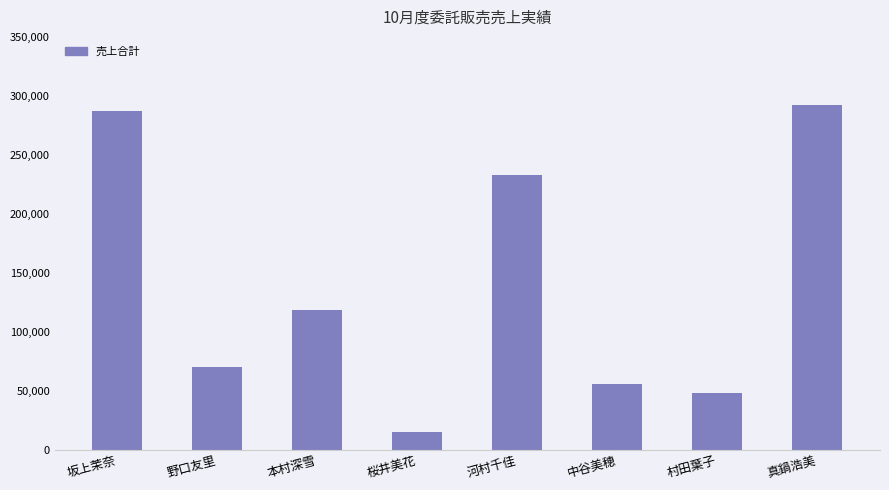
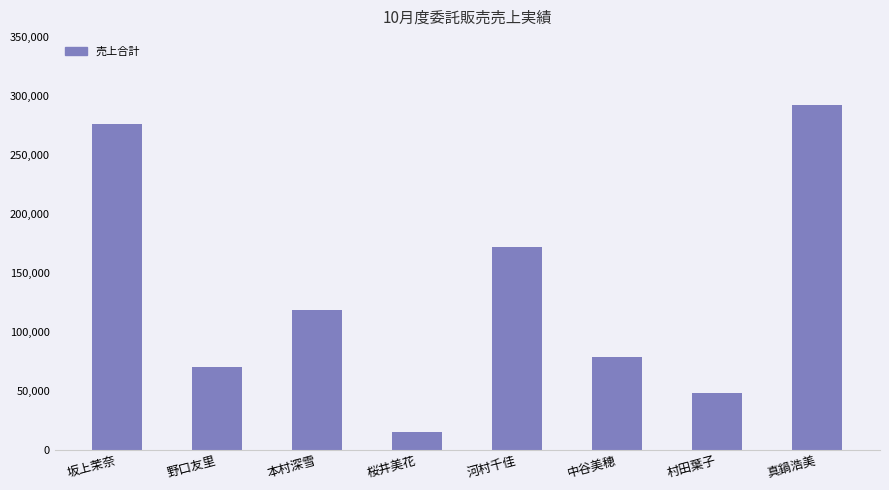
坂上茉奈: 287,000 -> 276,000
河村千佳: 233,000 -> 172,000
中谷美穂: 56,000 -> 78,000
